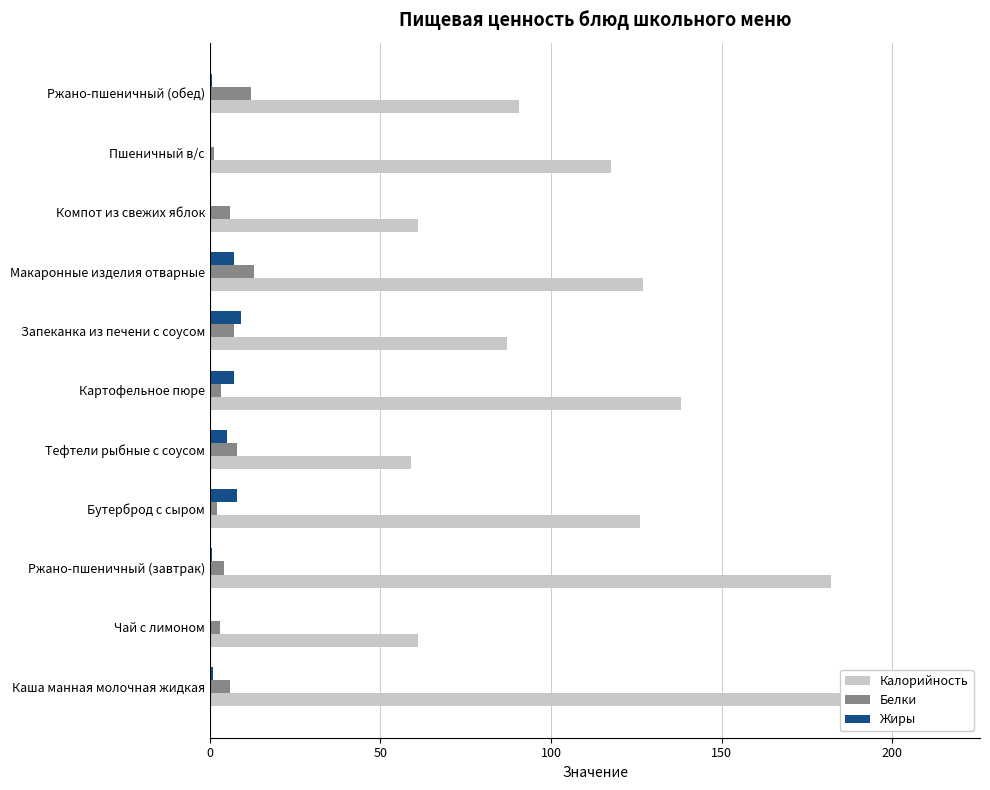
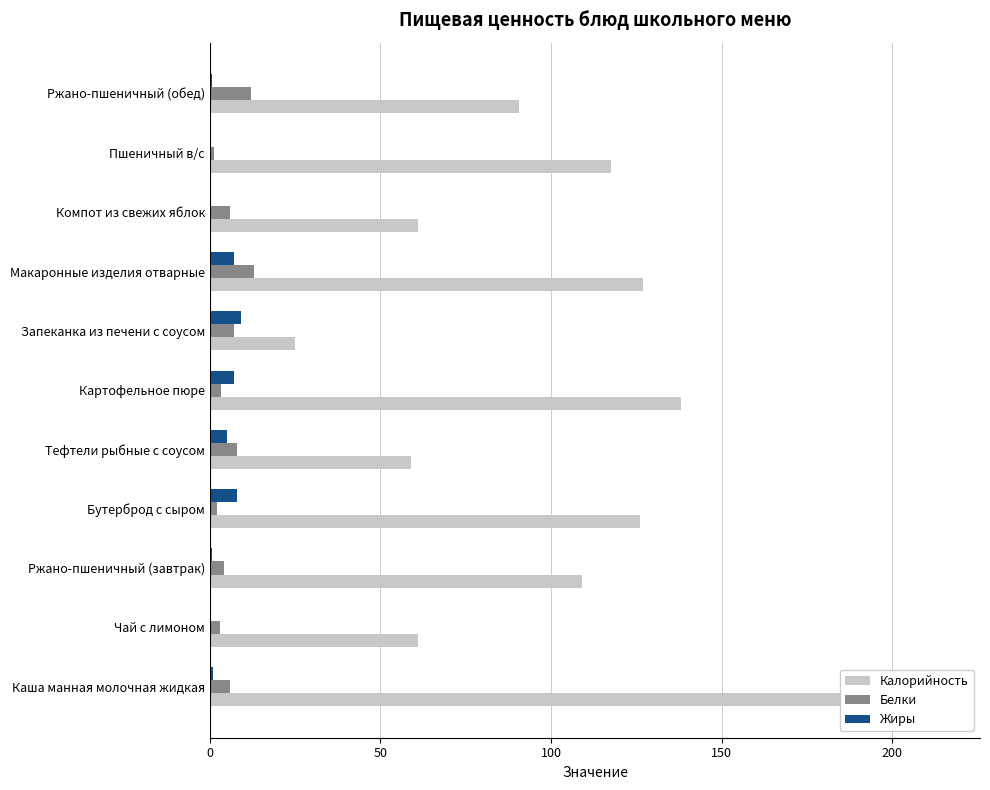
Калорийность, Запеканка из печени с соусом: 87 -> 25
Калорийность, Ржано-пшеничный (завтрак): 182 -> 109
